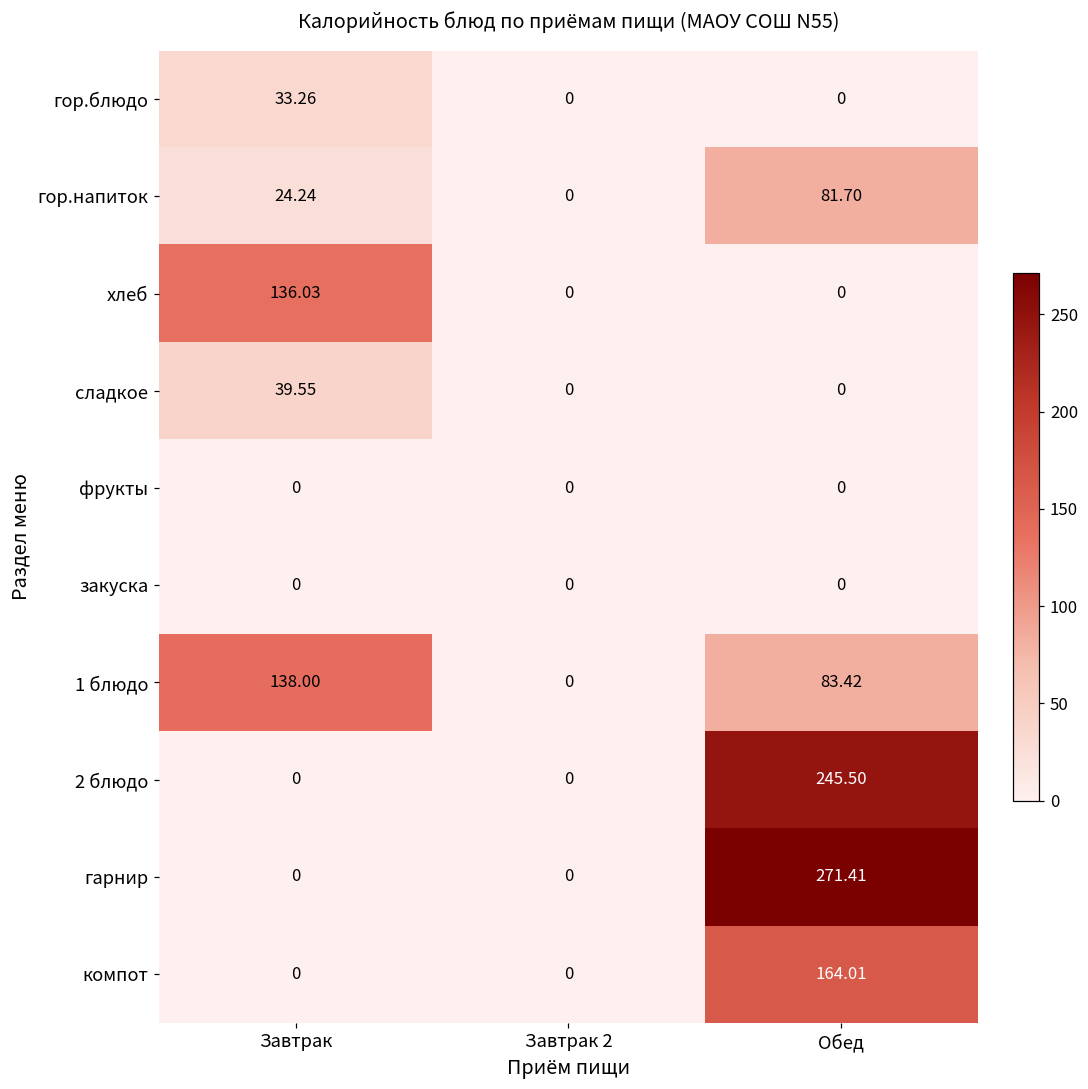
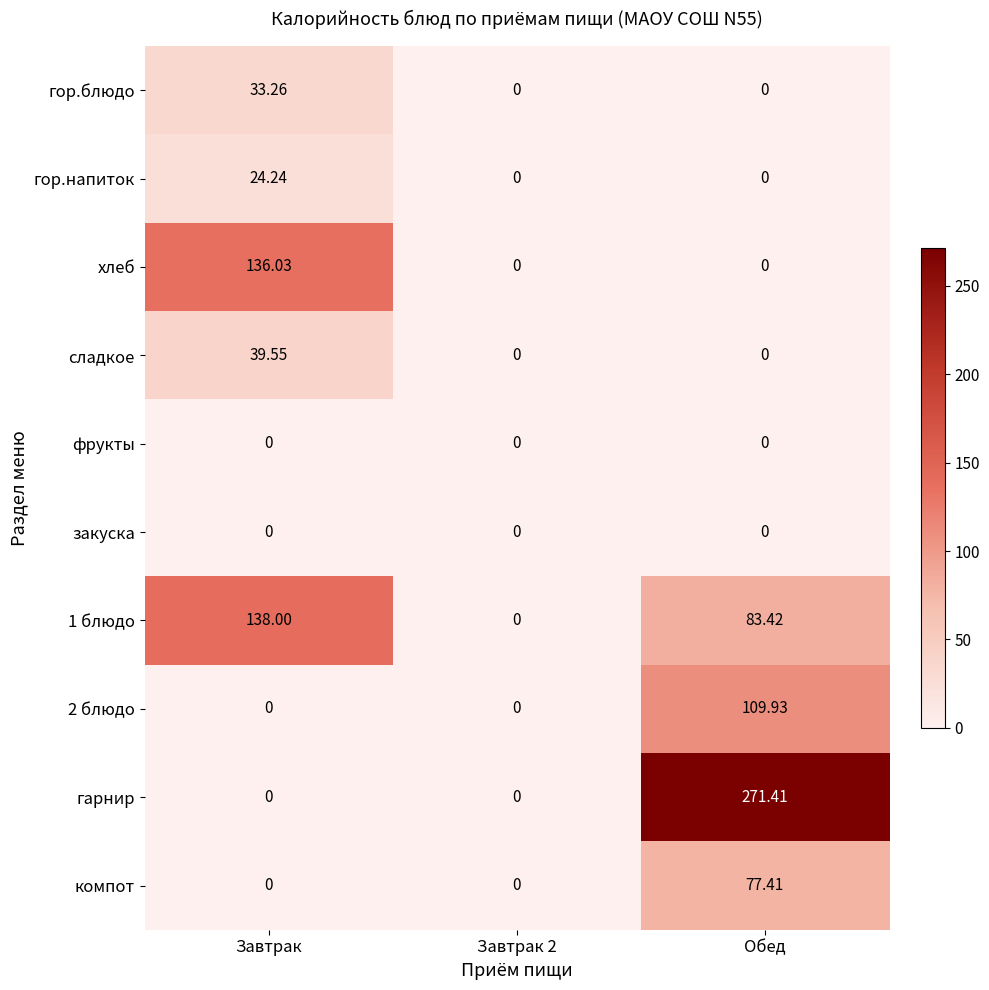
гор.напиток, Обед: 81.70 -> 0
2 блюдо, Обед: 245.50 -> 109.93
компот, Обед: 164.01 -> 77.41
